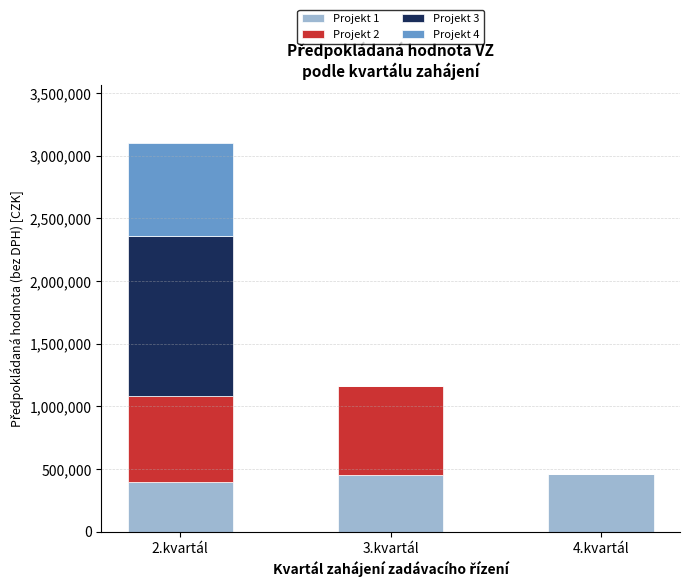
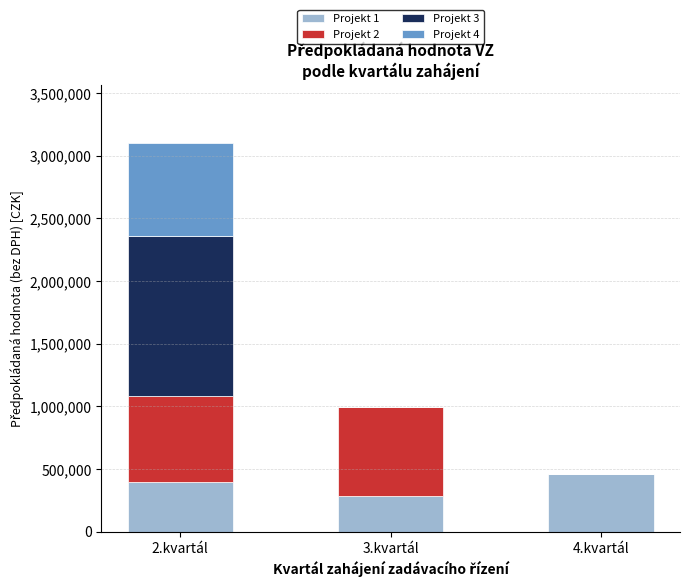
Projekt 1, 3.kvartál: 450,000 -> 280,000
